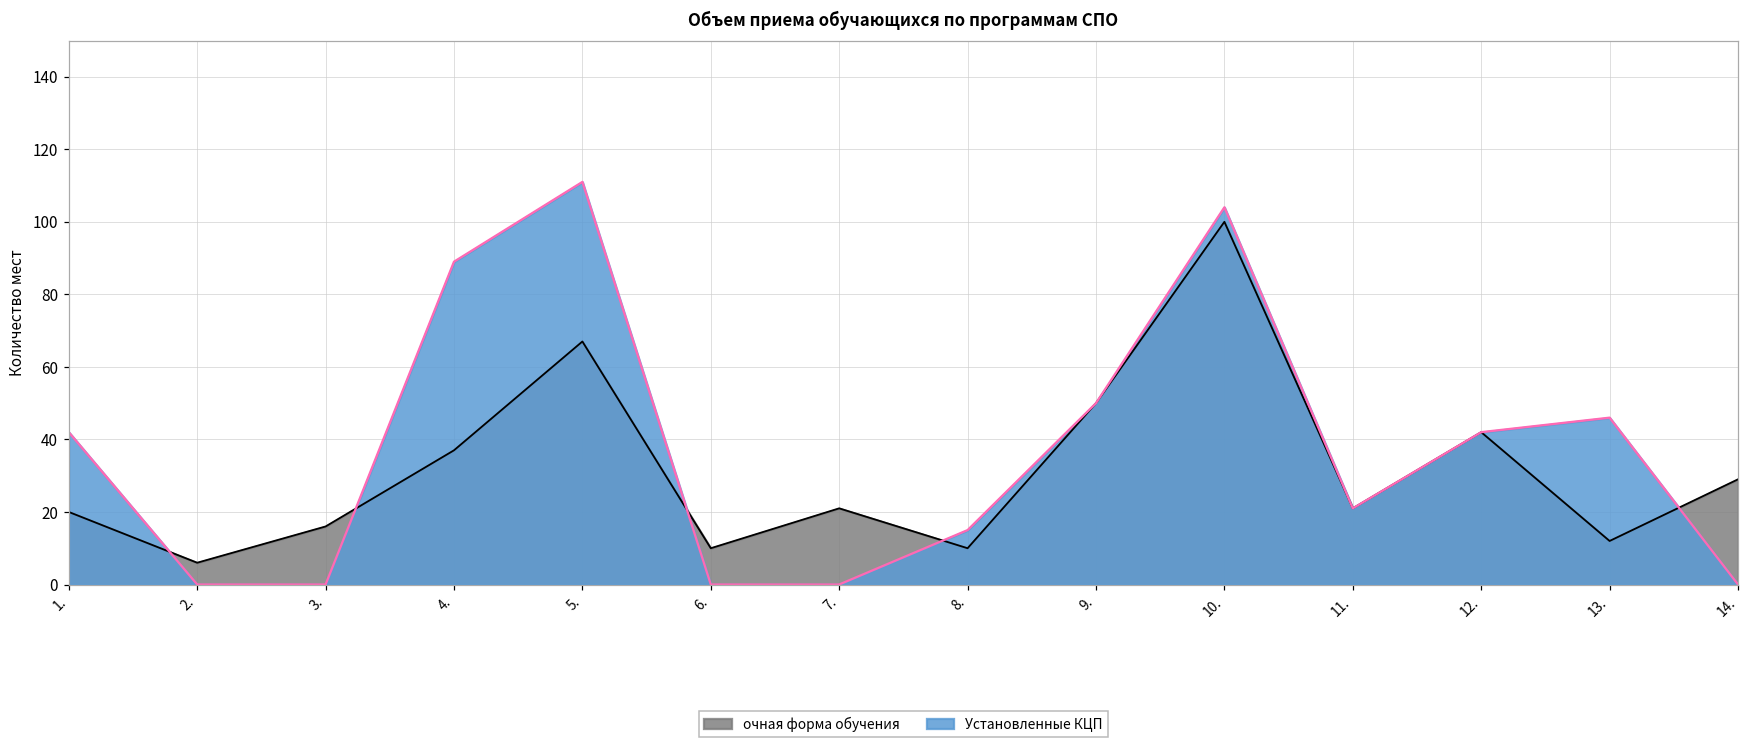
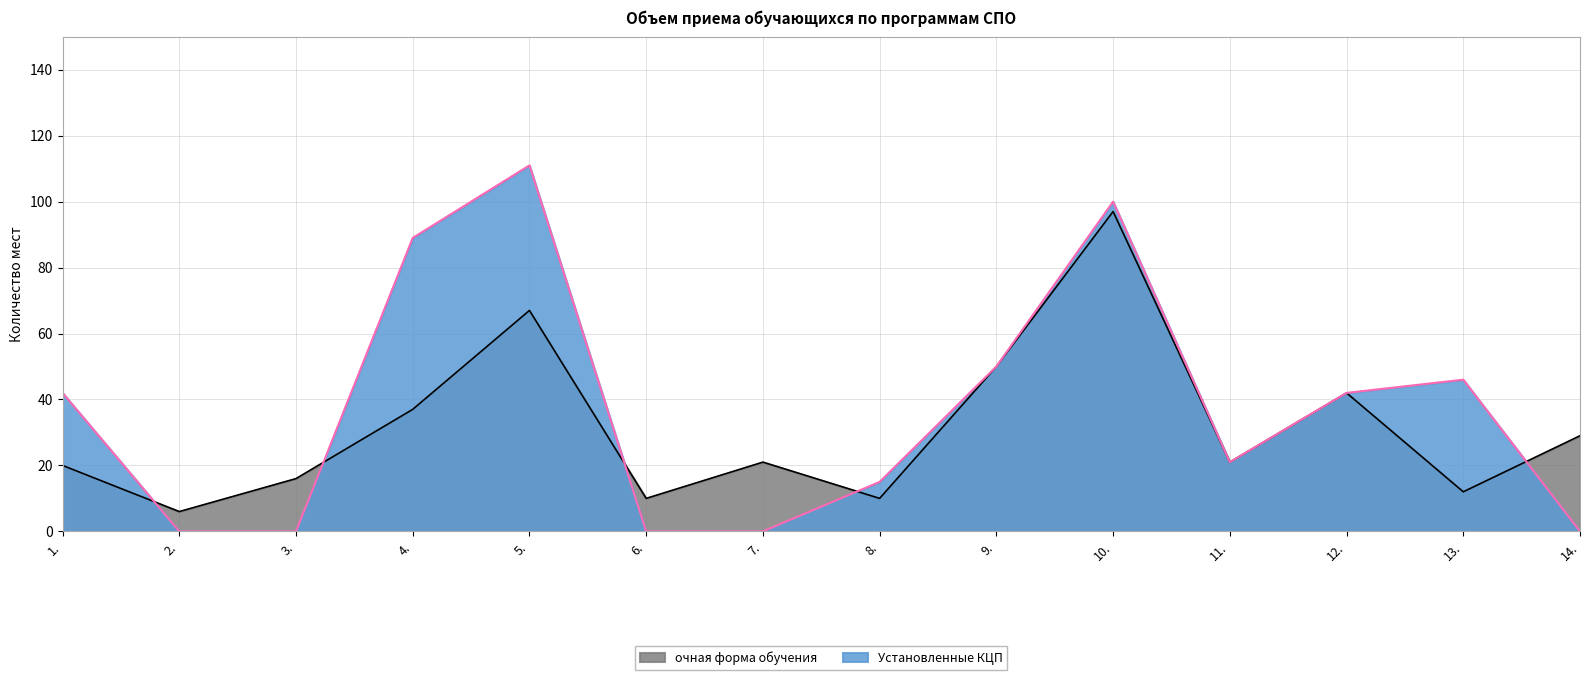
очная форма обучения, 10.: 100 -> 97
Установленные КЦП, 10.: 104 -> 100
